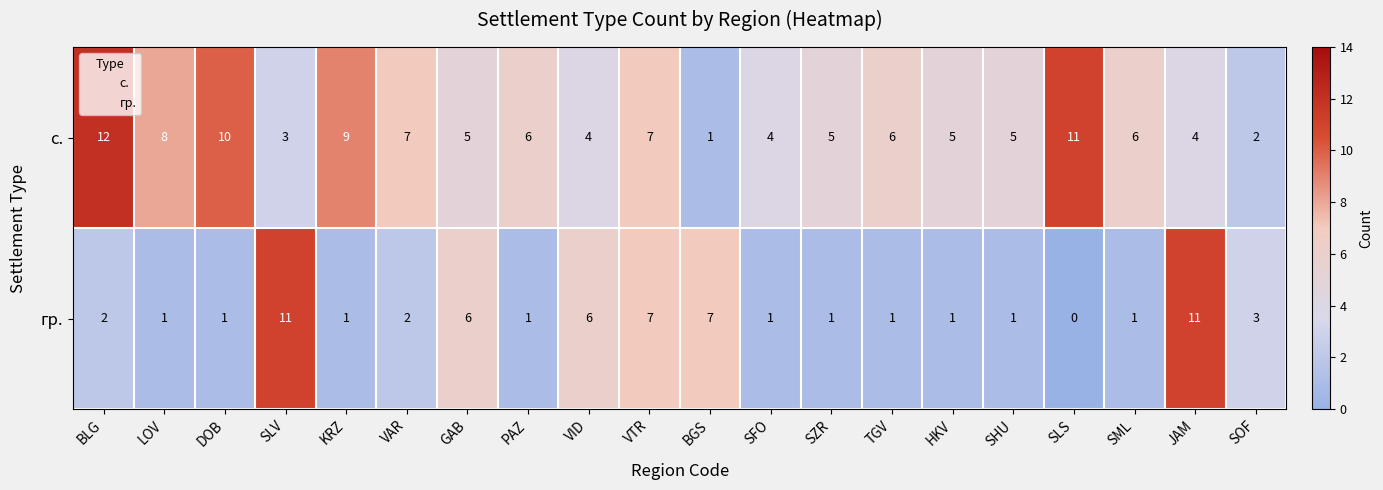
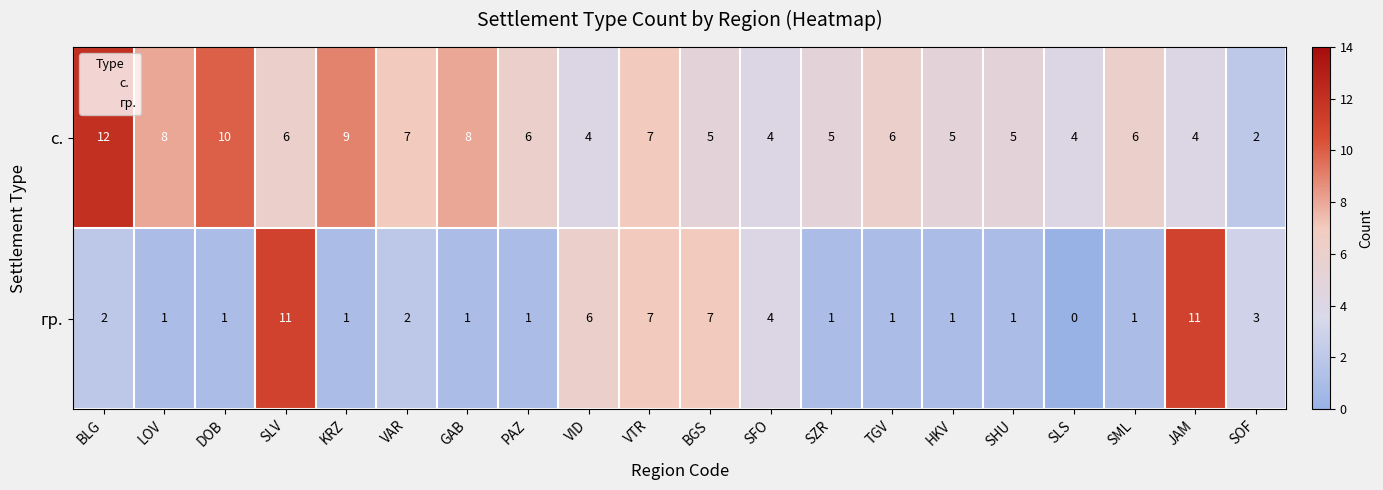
с., SLV: 3 -> 6
с., GAB: 5 -> 8
с., BGS: 1 -> 5
с., SLS: 11 -> 4
гр., GAB: 6 -> 1
гр., SFO: 1 -> 4
